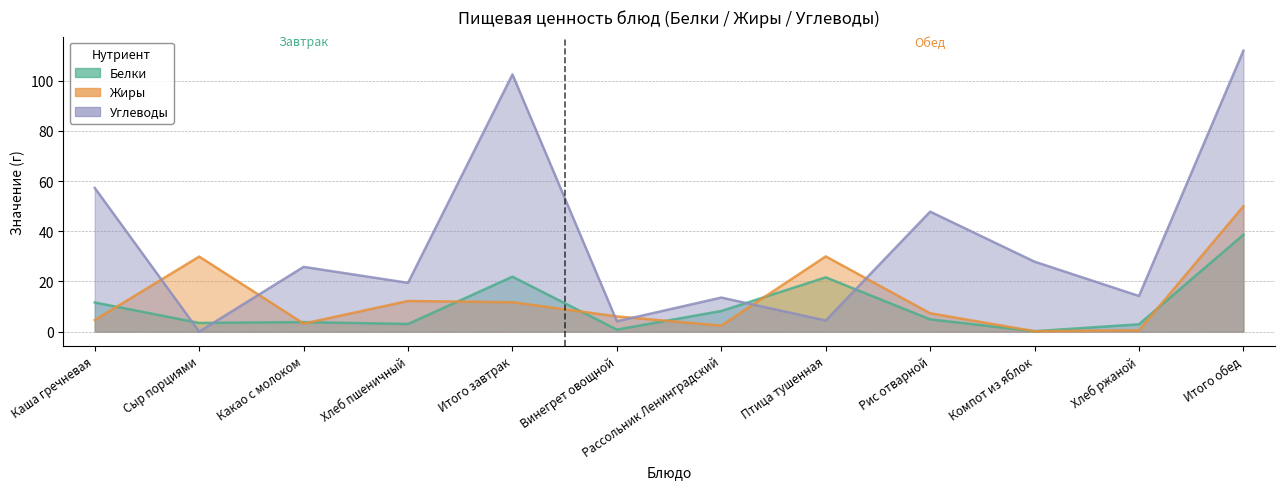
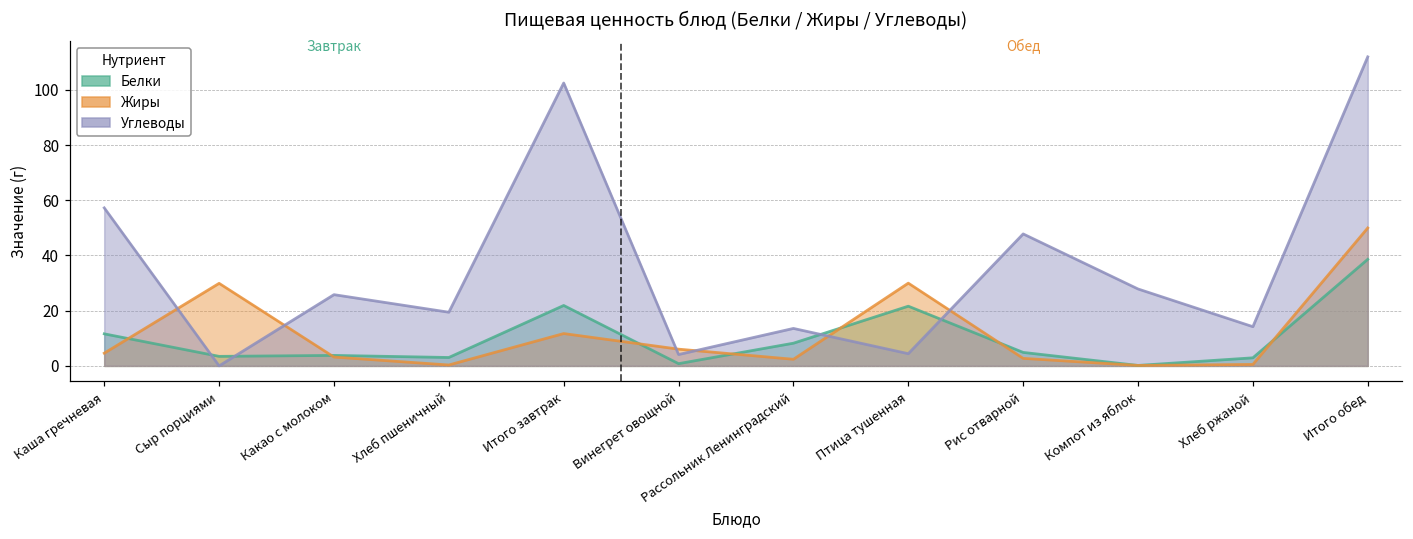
Жиры, Хлеб пшеничный: 12 -> 0
Жиры, Рис отварной: 7 -> 3
